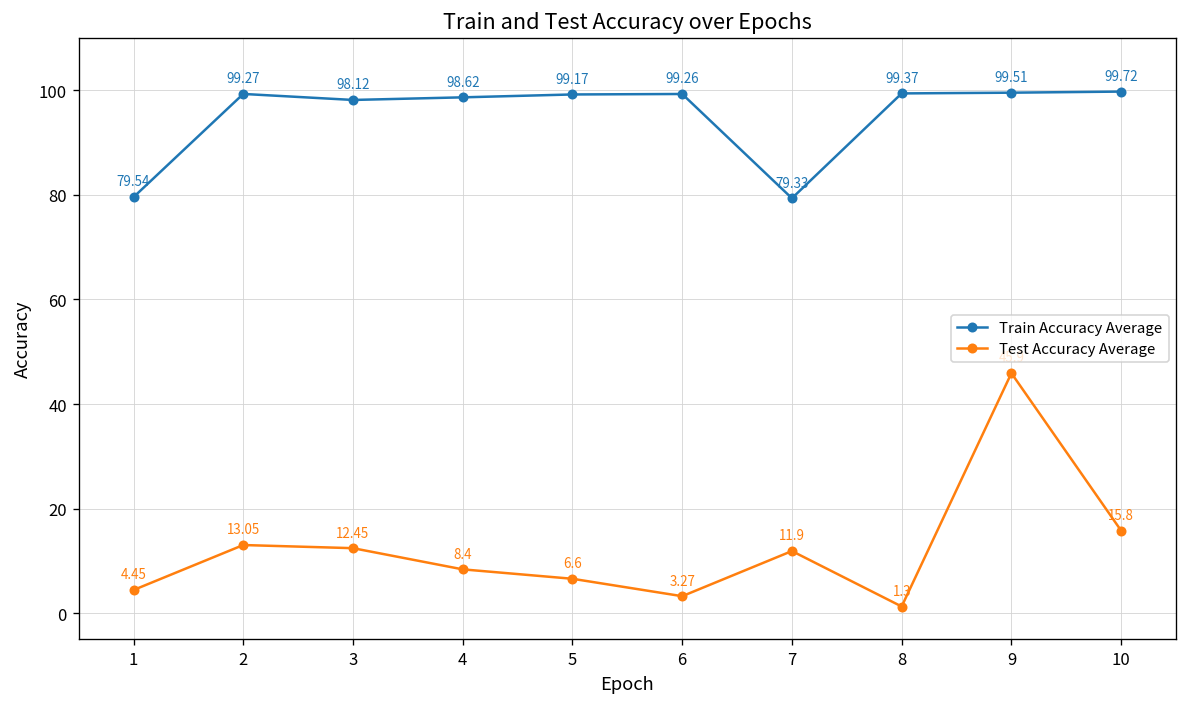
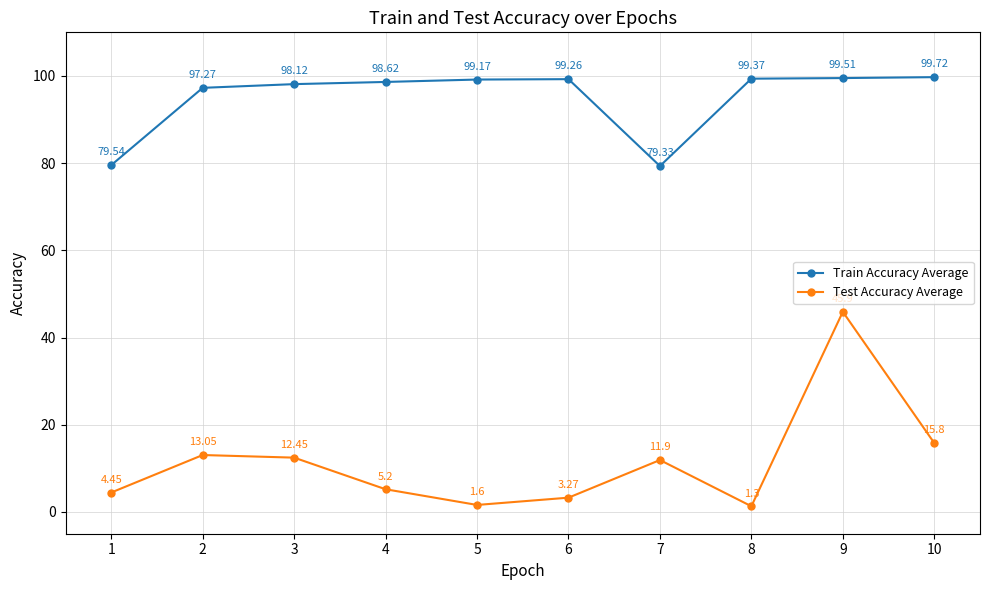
Train Accuracy Average, 2: 99.27 -> 97.27
Test Accuracy Average, 4: 8.4 -> 5.2
Test Accuracy Average, 5: 6.6 -> 1.6
